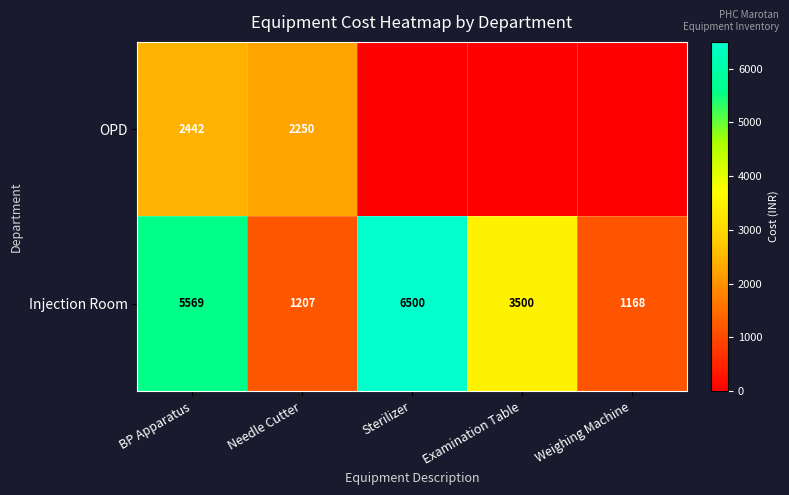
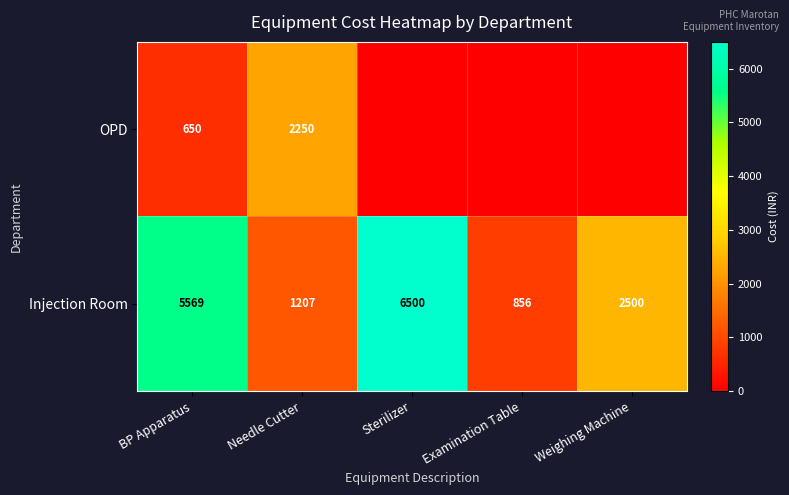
OPD, BP Apparatus: 2442 -> 650
Injection Room, Examination Table: 3500 -> 856
Injection Room, Weighing Machine: 1168 -> 2500
